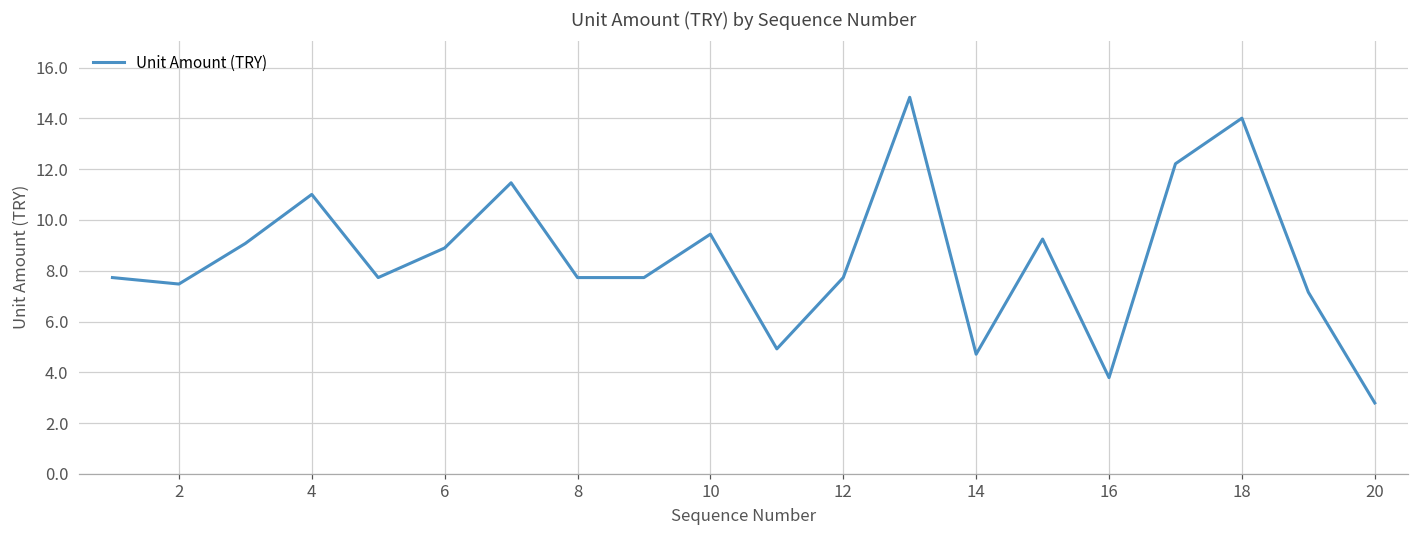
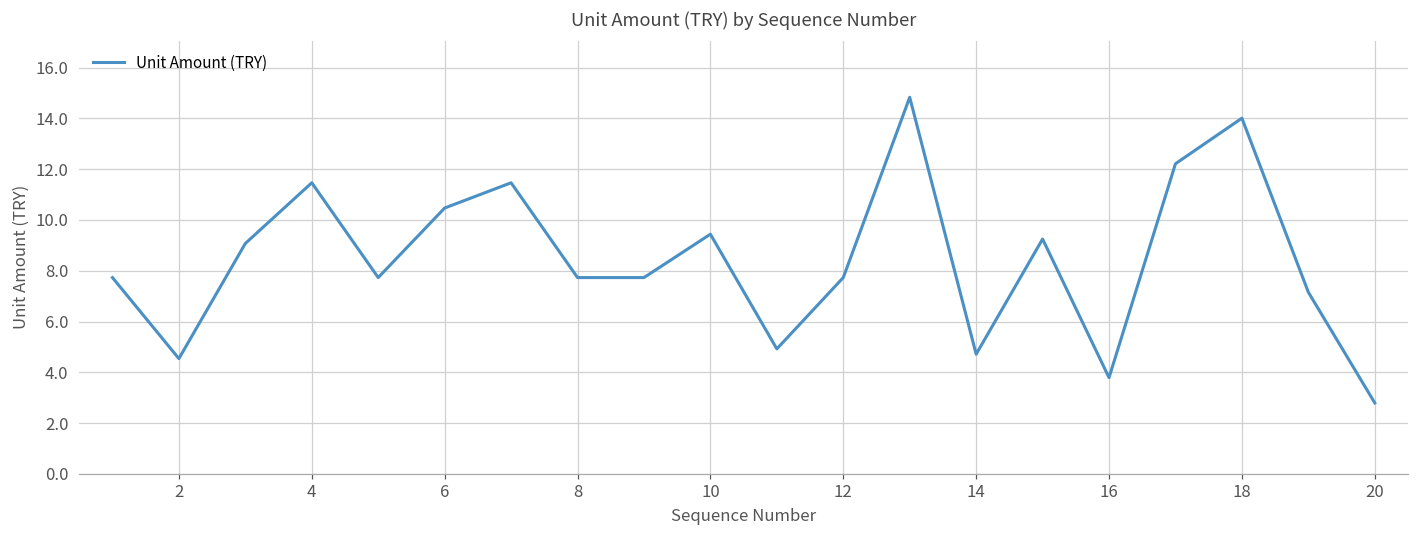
2: 7.5 -> 4.5
4: 11.0 -> 11.5
6: 8.9 -> 10.5
